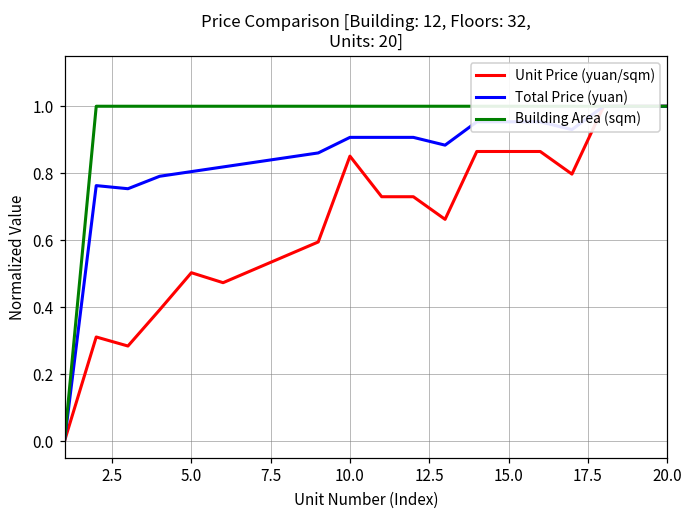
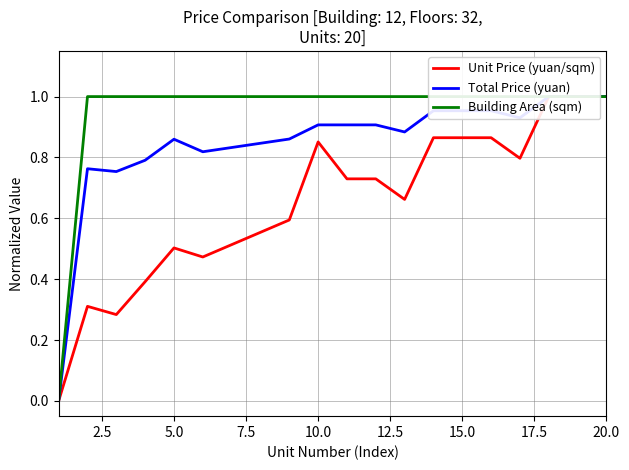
Total Price (yuan), 5.0: 0.80 -> 0.86
